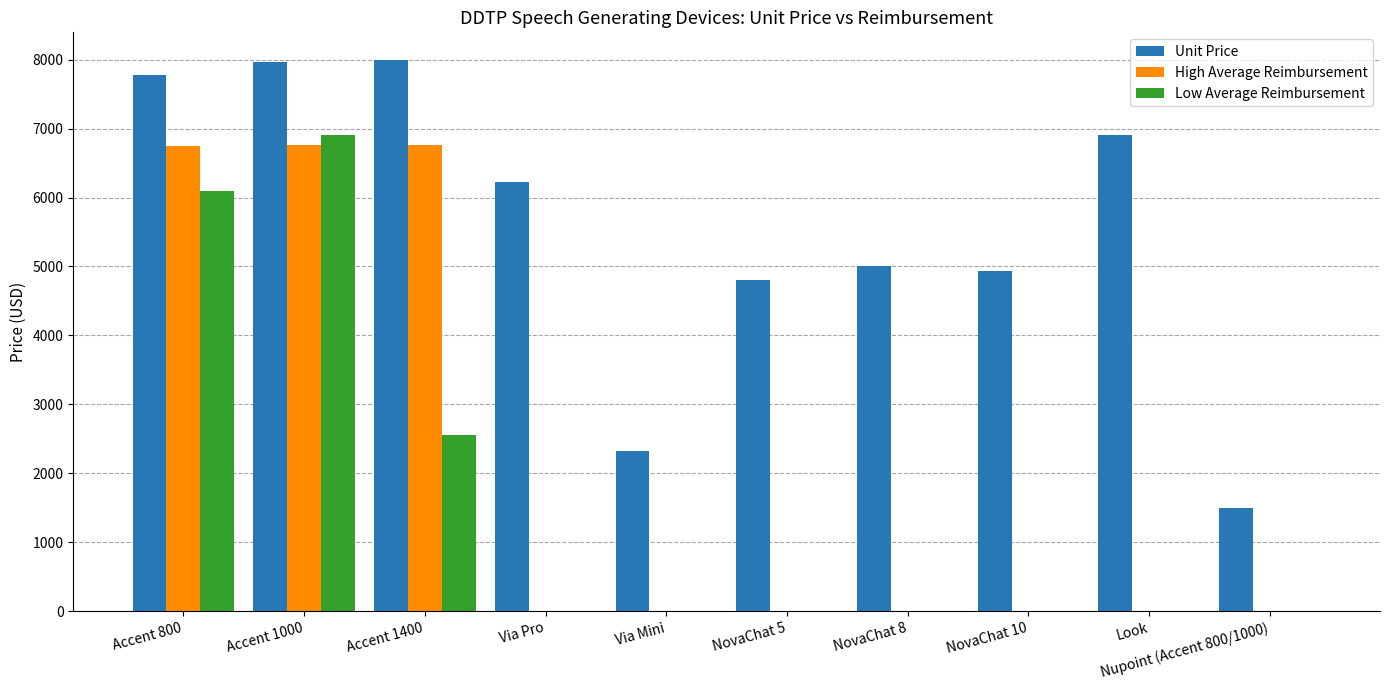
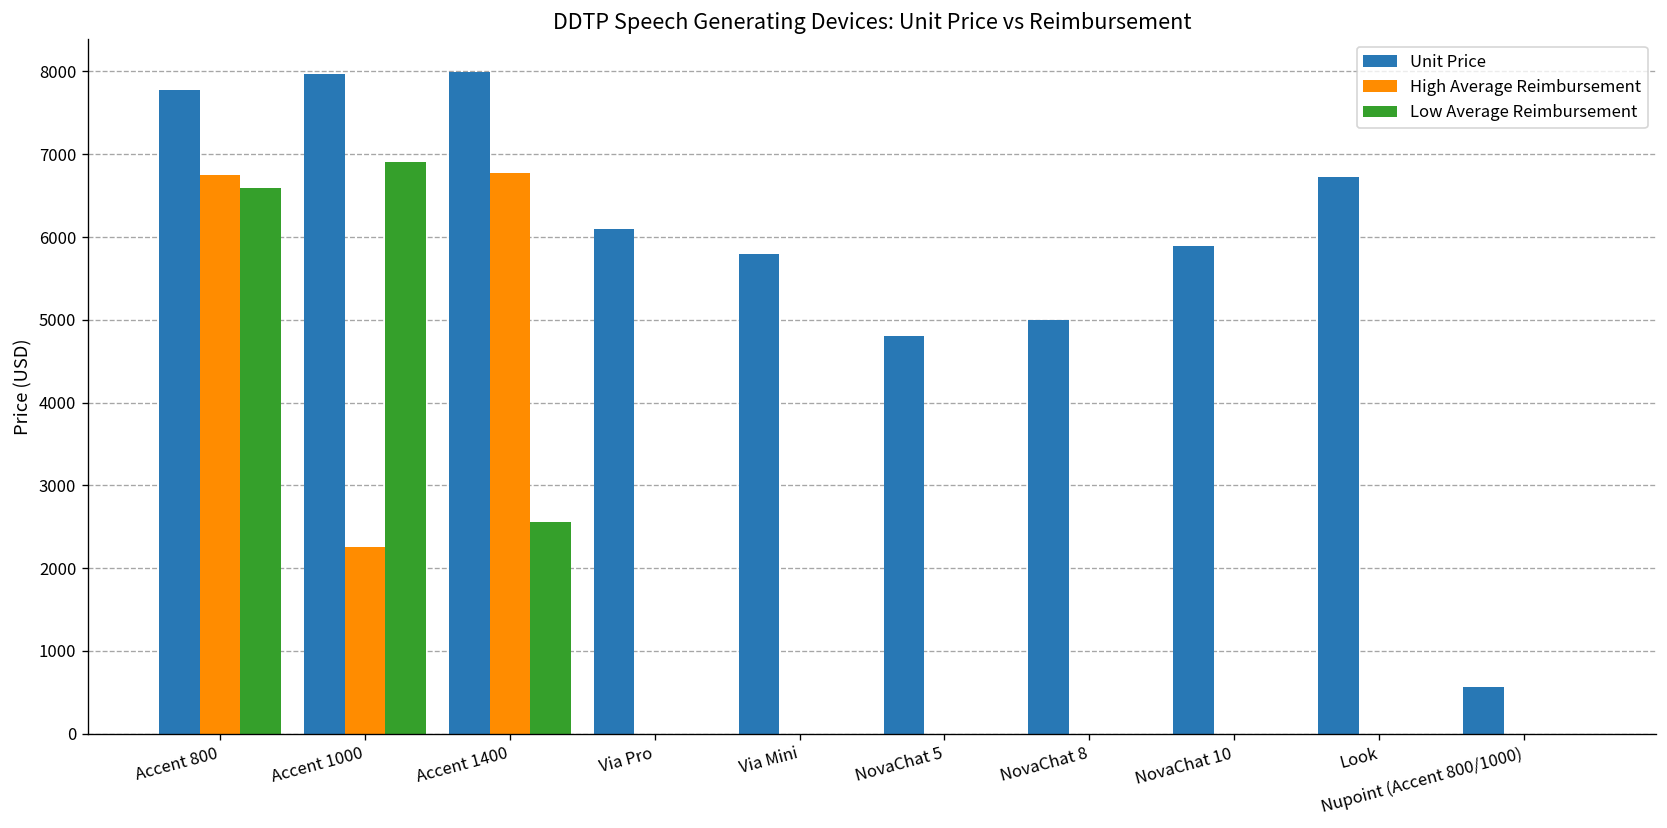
Low Average Reimbursement, Accent 800: 6100 -> 6600
High Average Reimbursement, Accent 1000: 6800 -> 2300
Unit Price, Via Pro: 6200 -> 6100
Unit Price, Via Mini: 2300 -> 5800
Unit Price, NovaChat 10: 4900 -> 5900
Unit Price, Look: 6900 -> 6700
Unit Price, Nupoint (Accent 800/1000): 1500 -> 600
